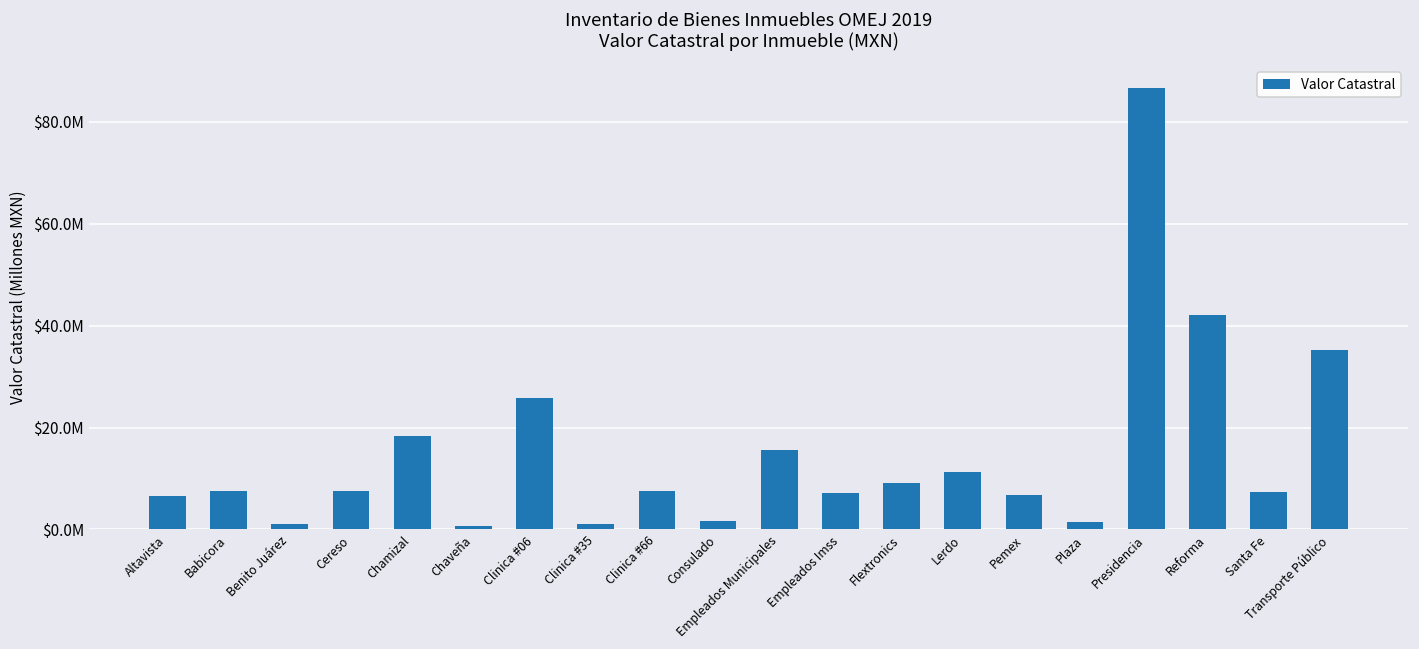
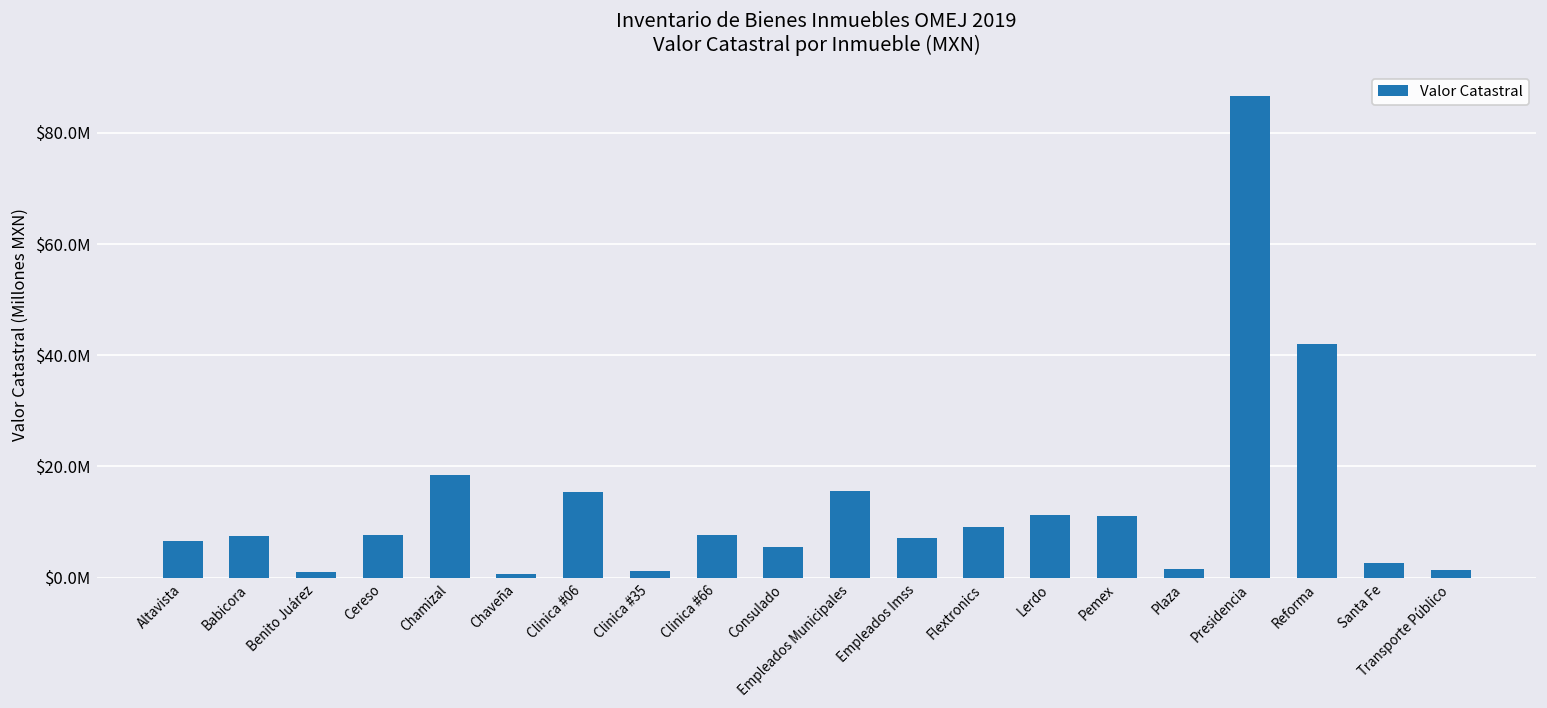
Clinica #06: $26000000 -> $15000000
Consulado: $2000000 -> $5000000
Pemex: $7000000 -> $11000000
Santa Fe: $7000000 -> $3000000
Transporte Público: $35000000 -> $1000000
